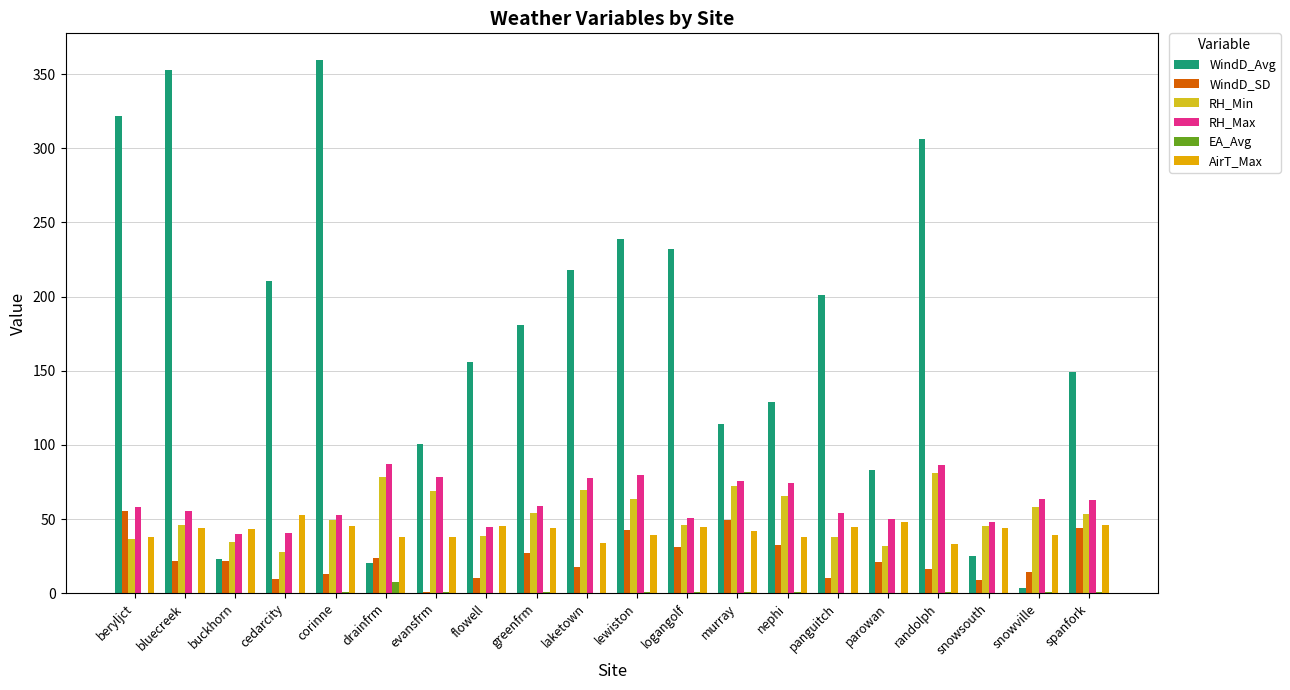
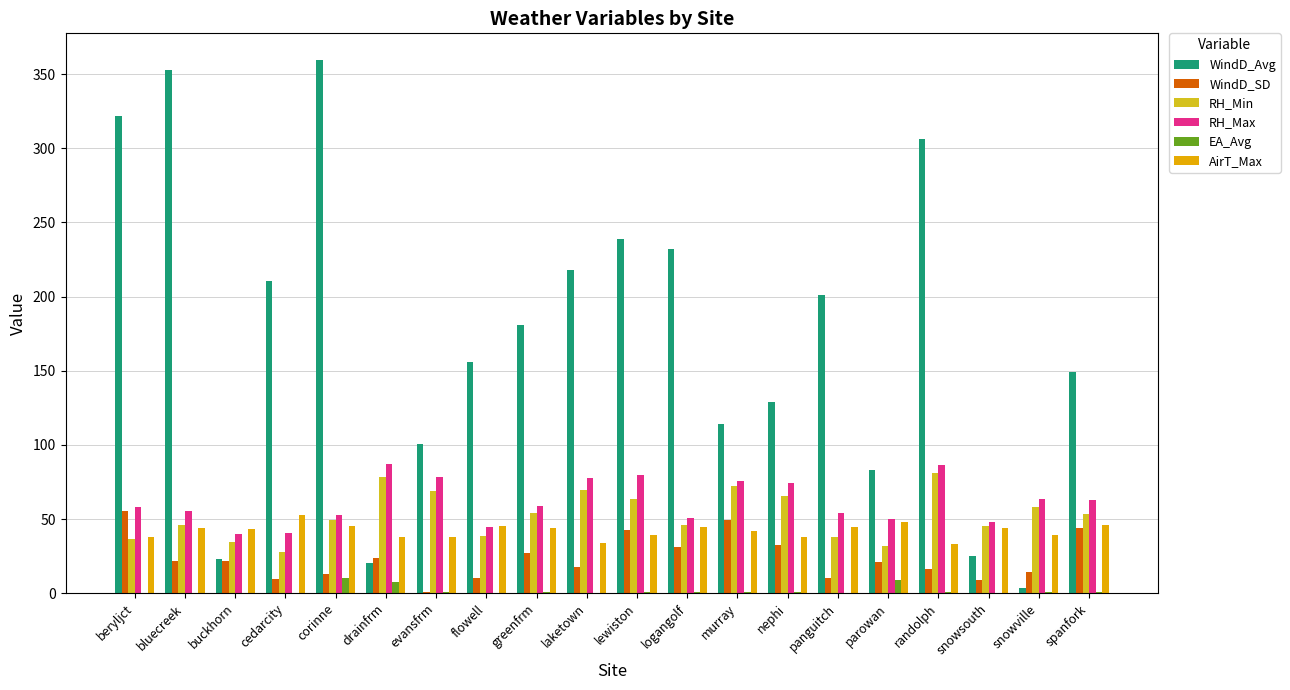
EA_Avg, corinne: 1 -> 10
EA_Avg, parowan: 0 -> 9
